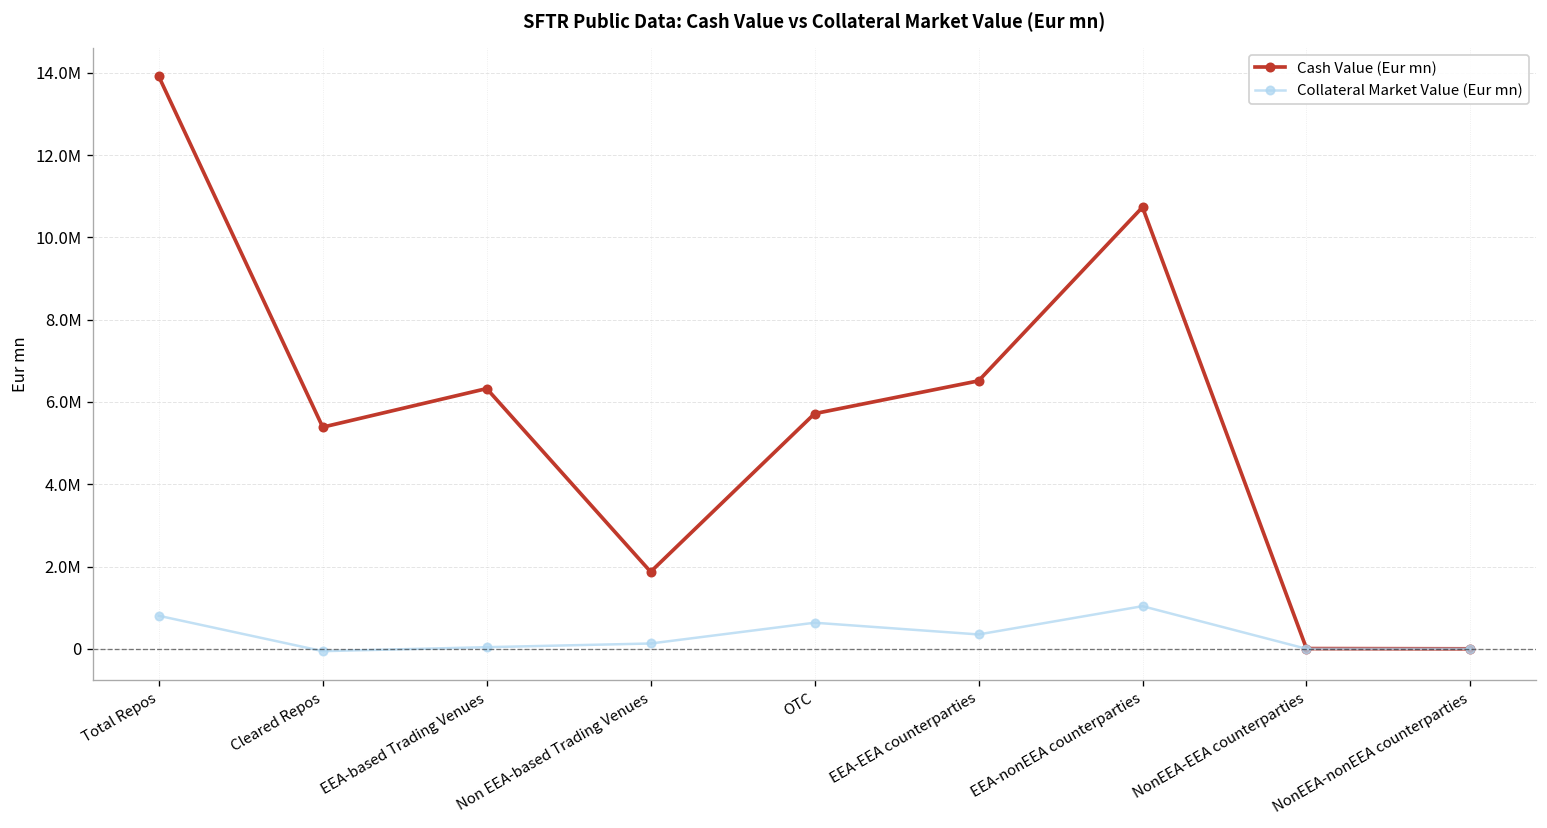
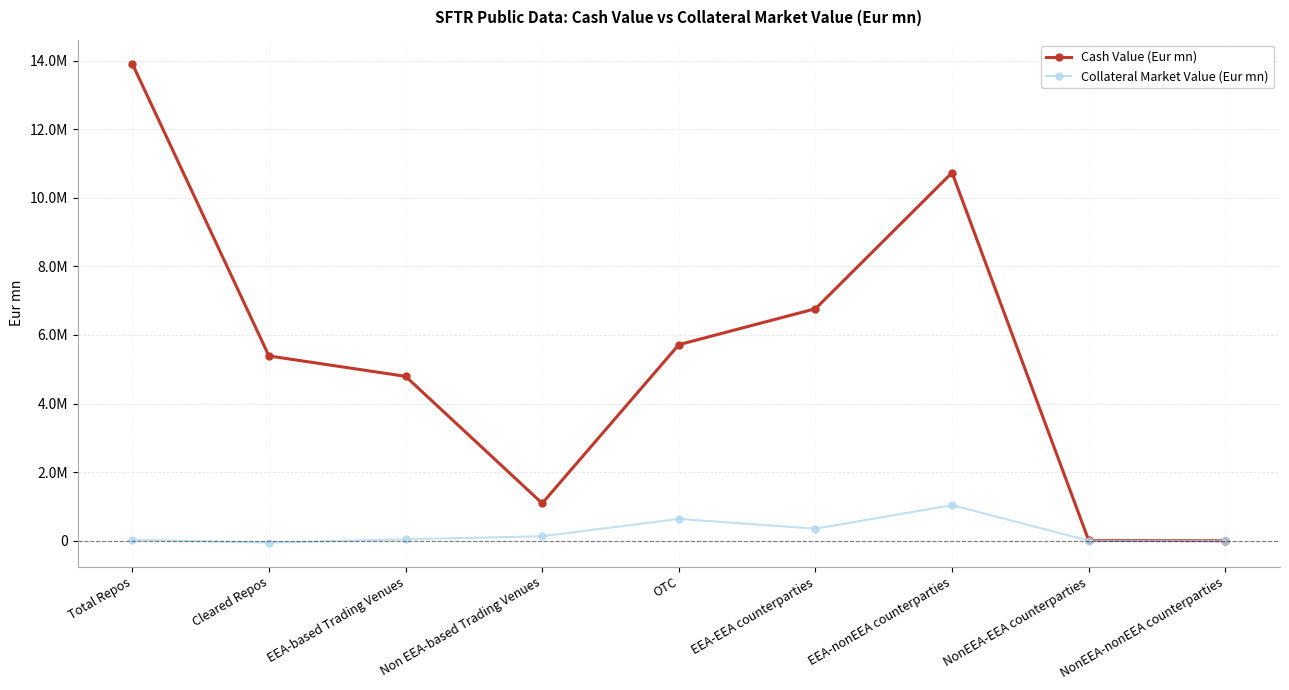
Collateral Market Value (Eur mn), Total Repos: 800000 -> 0
Cash Value (Eur mn), EEA-based Trading Venues: 6300000 -> 4800000
Cash Value (Eur mn), Non EEA-based Trading Venues: 1900000 -> 1100000
Cash Value (Eur mn), EEA-EEA counterparties: 6500000 -> 6800000
